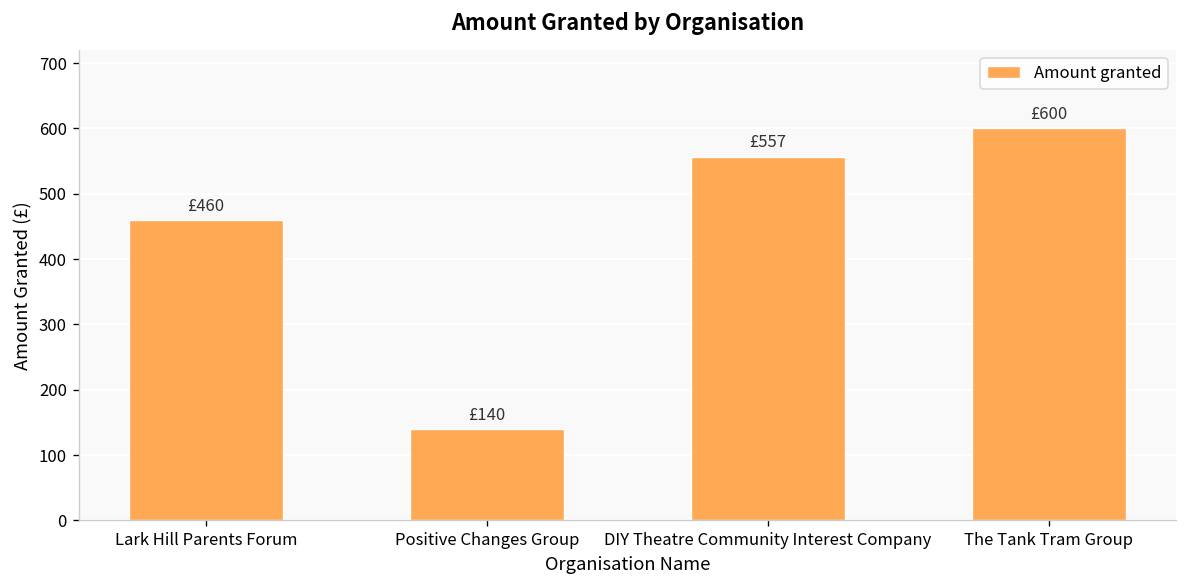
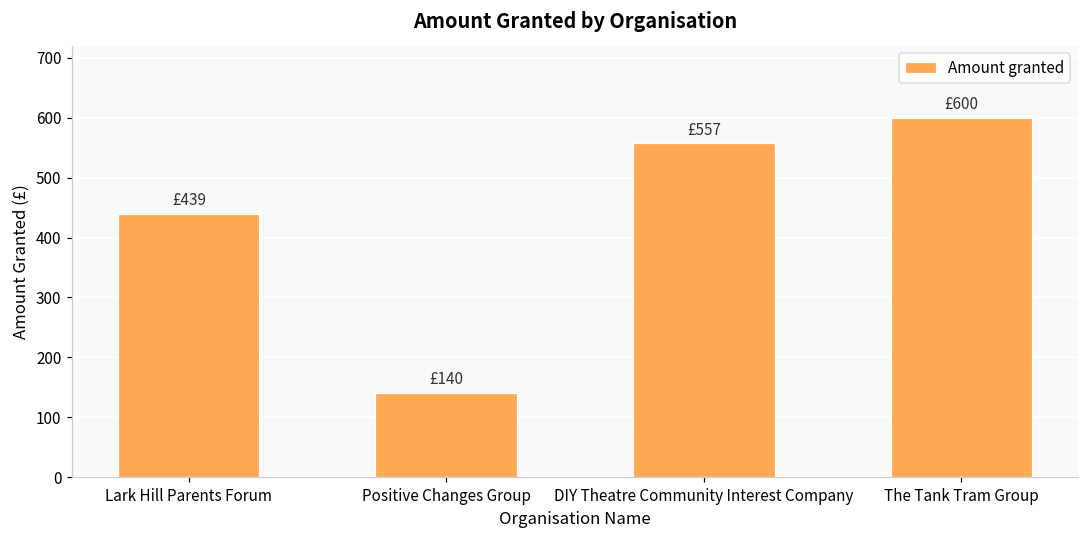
Lark Hill Parents Forum: £460 -> £439
